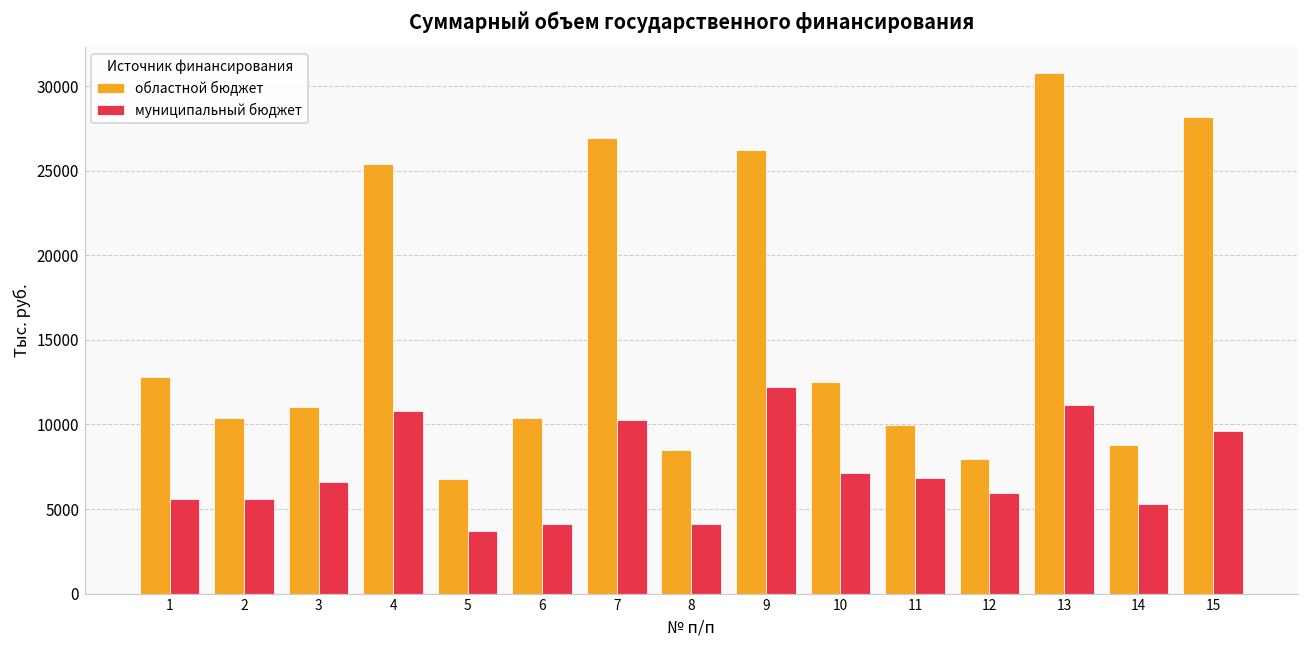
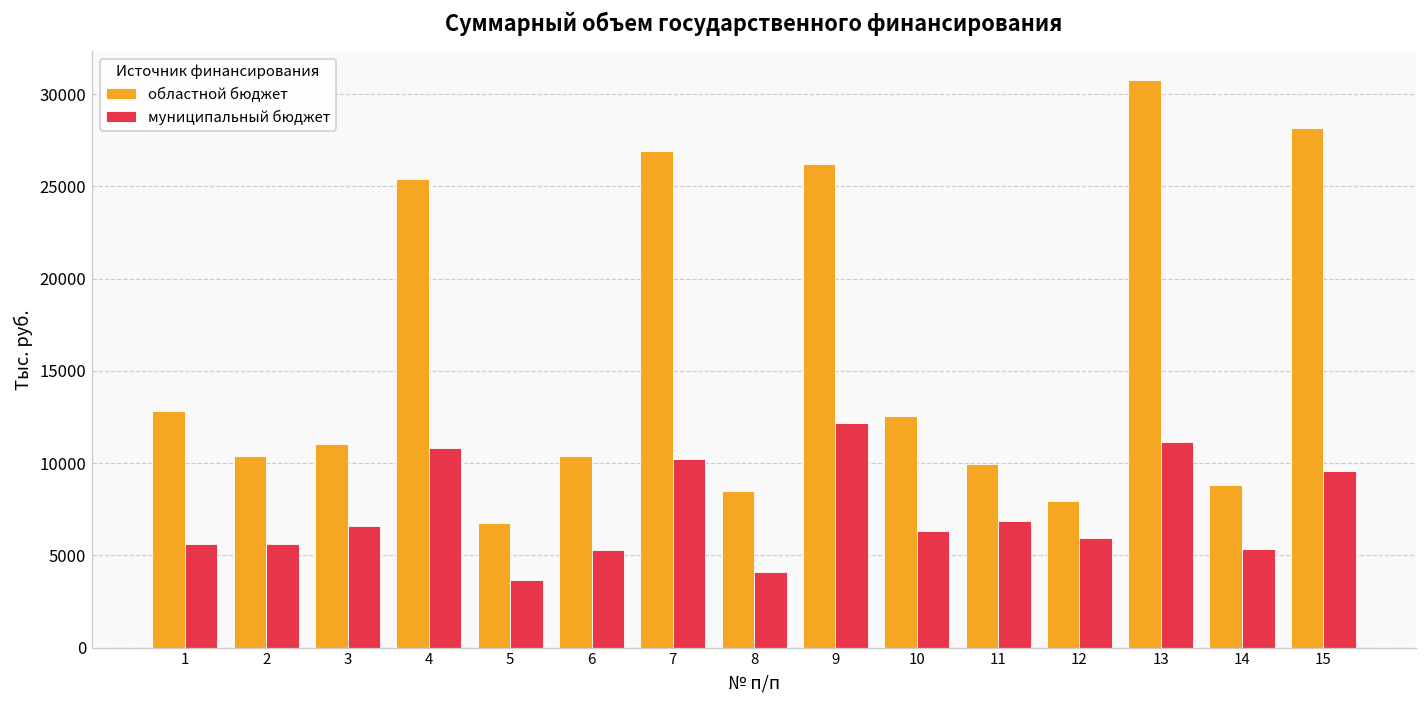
муниципальный бюджет, 6: 4100 -> 5300
муниципальный бюджет, 10: 7100 -> 6300
